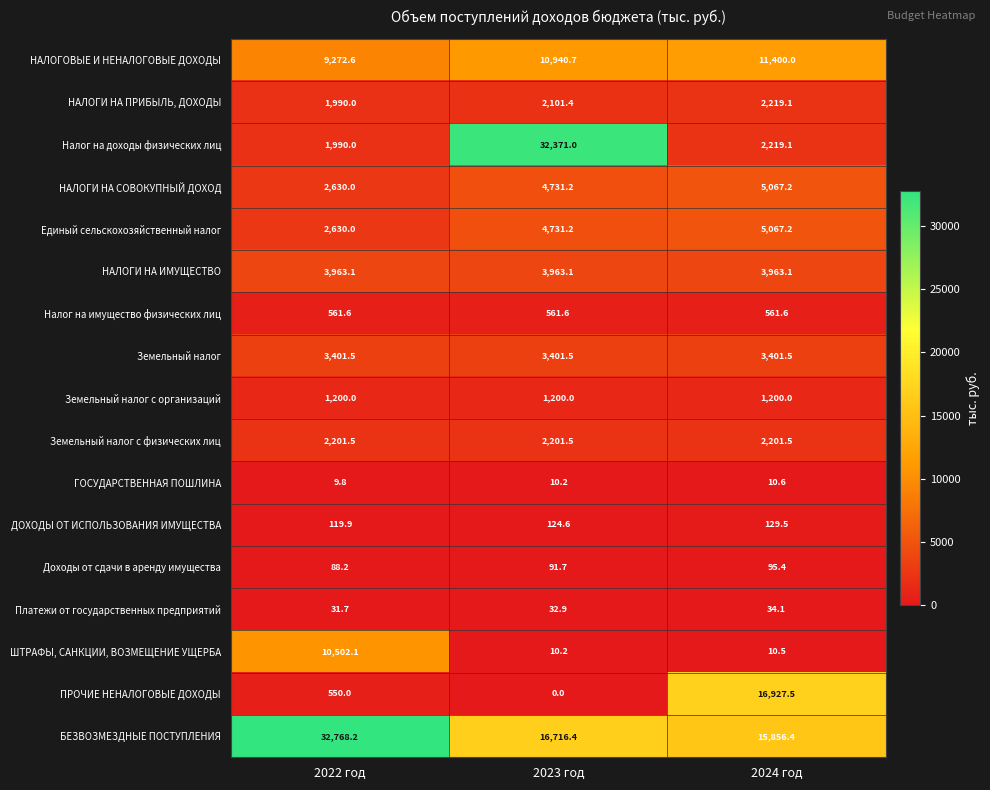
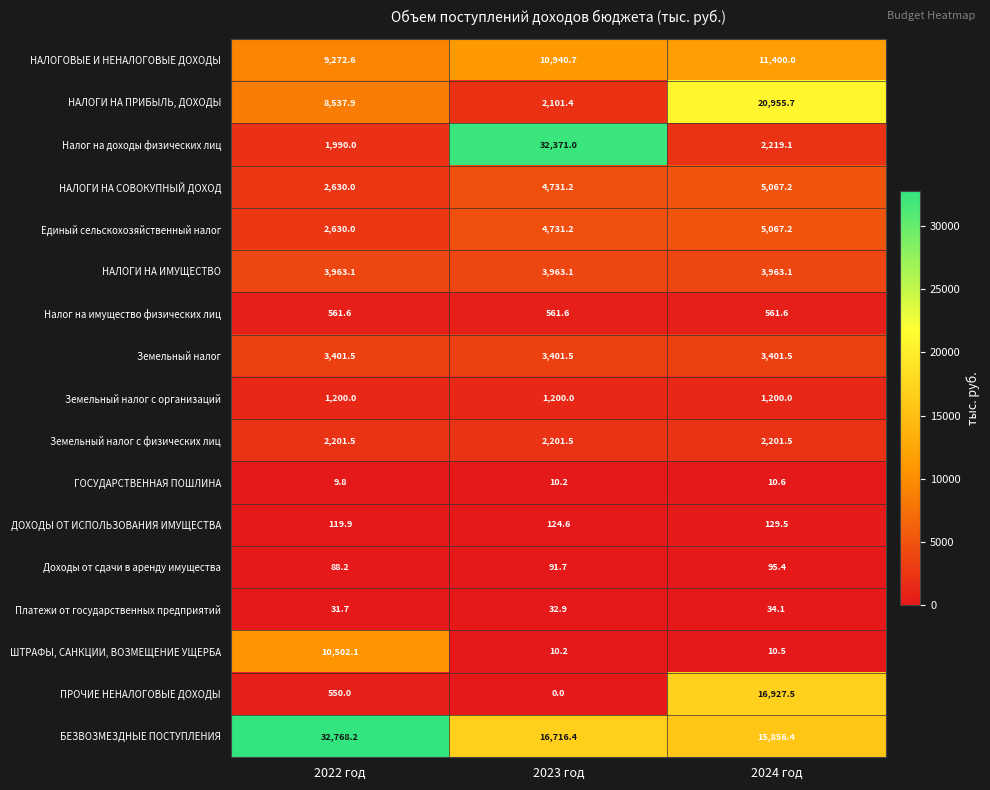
НАЛОГИ НА ПРИБЫЛЬ, ДОХОДЫ, 2022 год: 1,990.0 -> 8,537.9
НАЛОГИ НА ПРИБЫЛЬ, ДОХОДЫ, 2024 год: 2,219.1 -> 20,955.7
